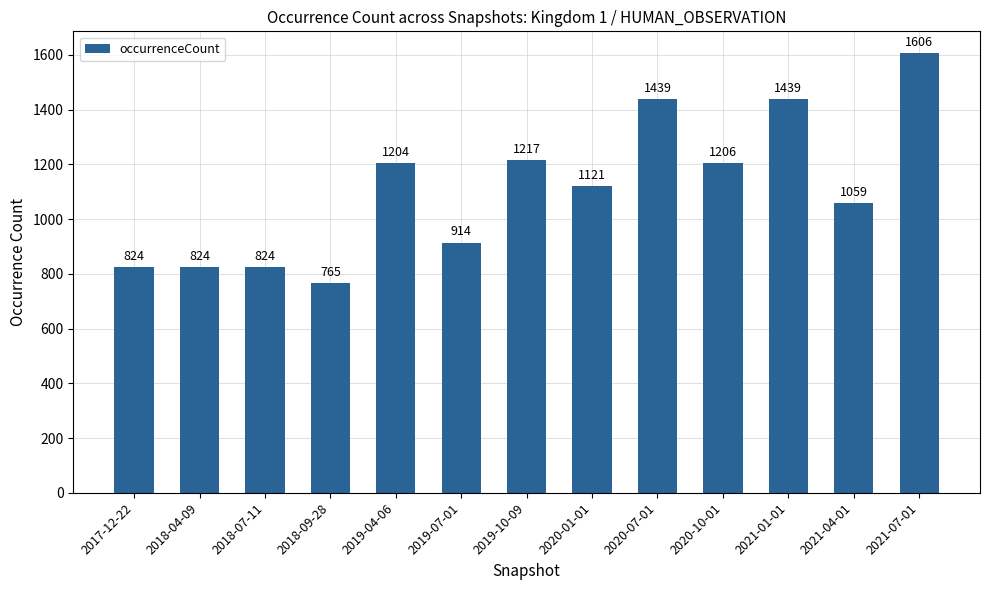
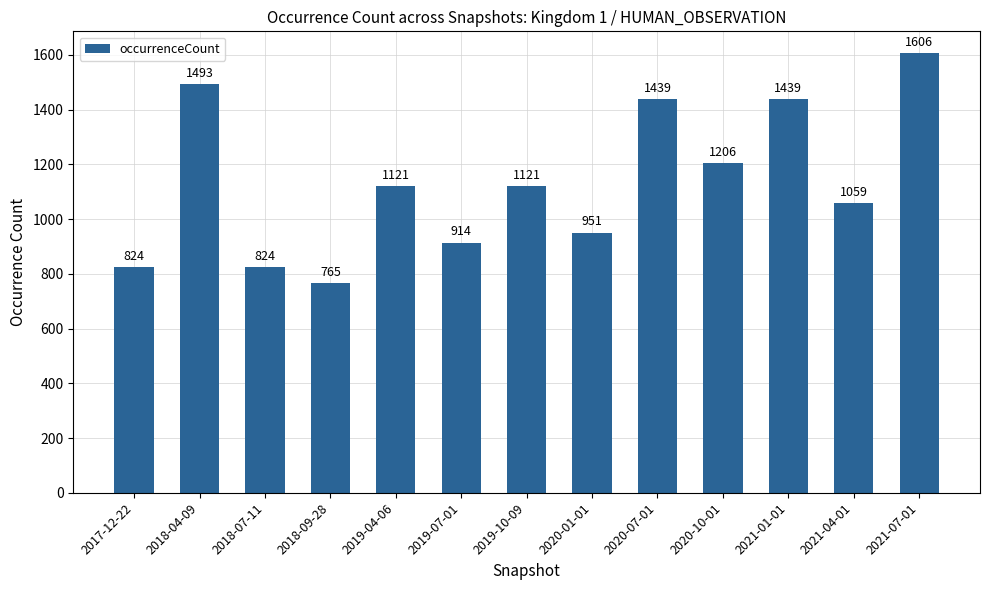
2018-04-09: 824 -> 1493
2019-04-06: 1204 -> 1121
2019-10-09: 1217 -> 1121
2020-01-01: 1121 -> 951
